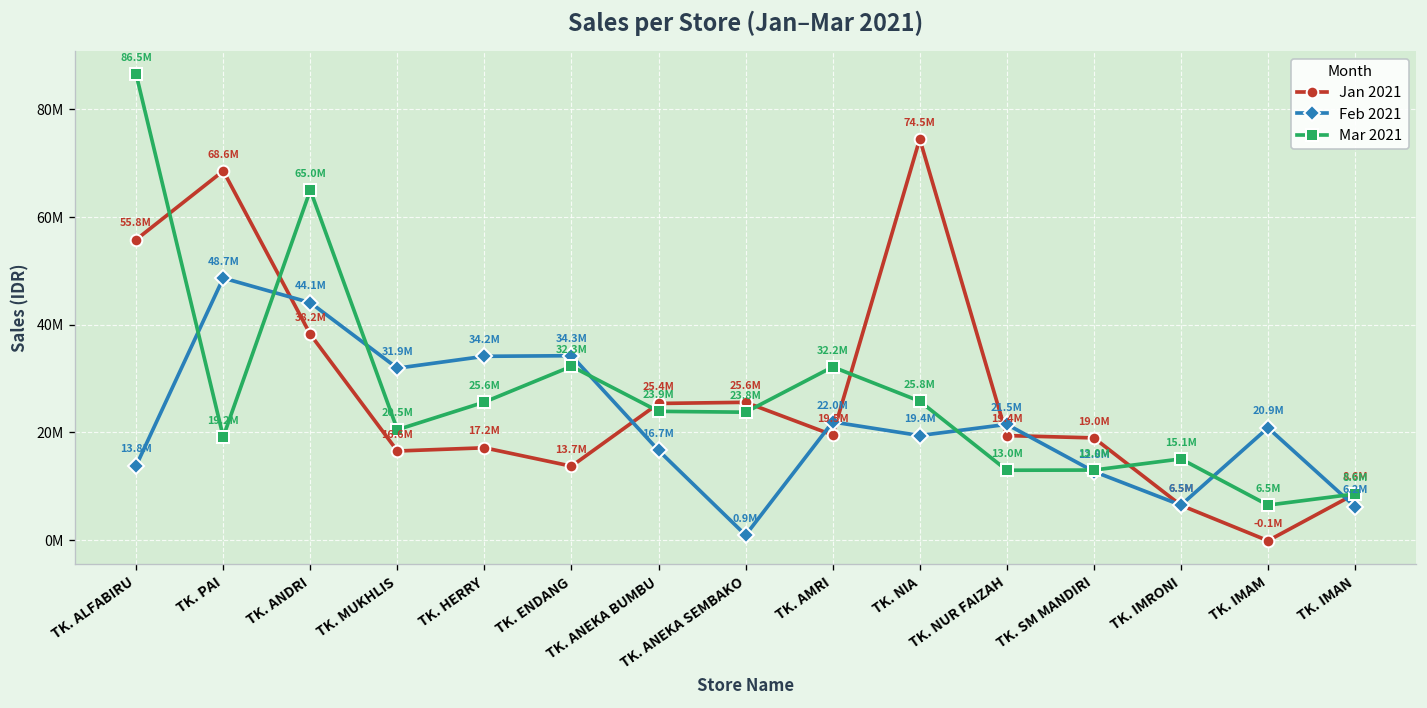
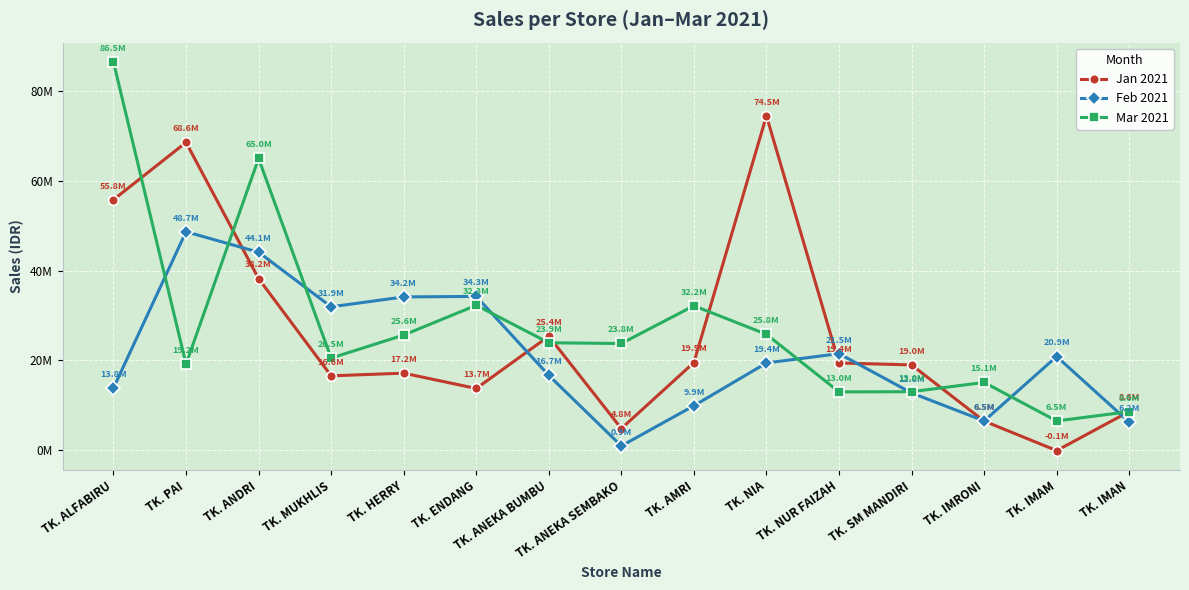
Jan 2021, TK. ANEKA SEMBAKO: 25.6M -> 4.8M
Feb 2021, TK. AMRI: 22.0M -> 9.9M
